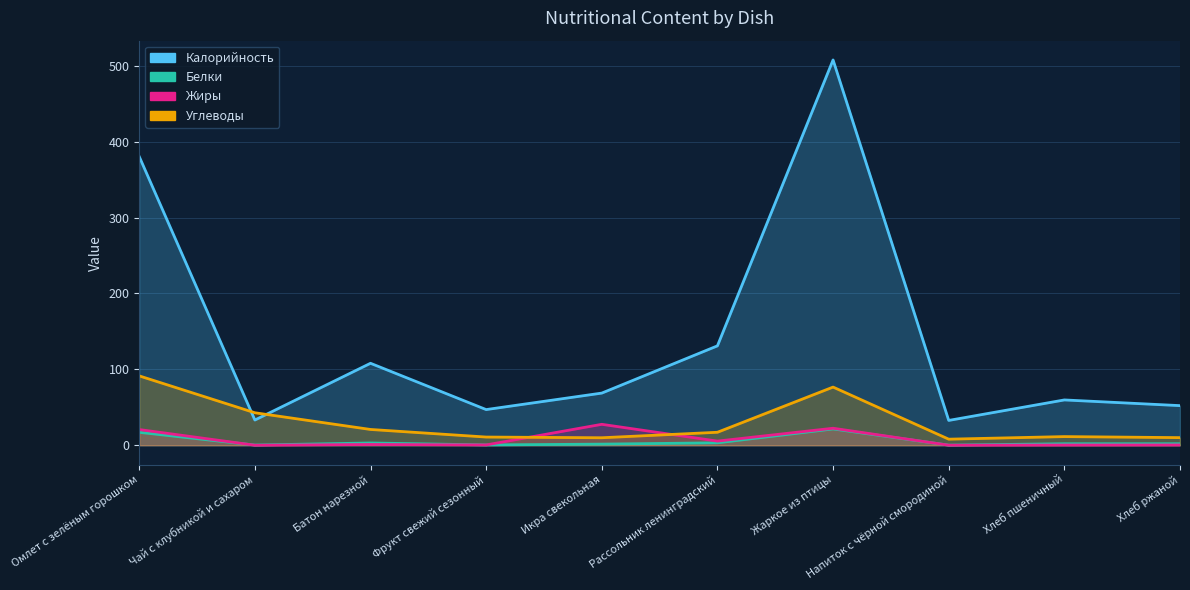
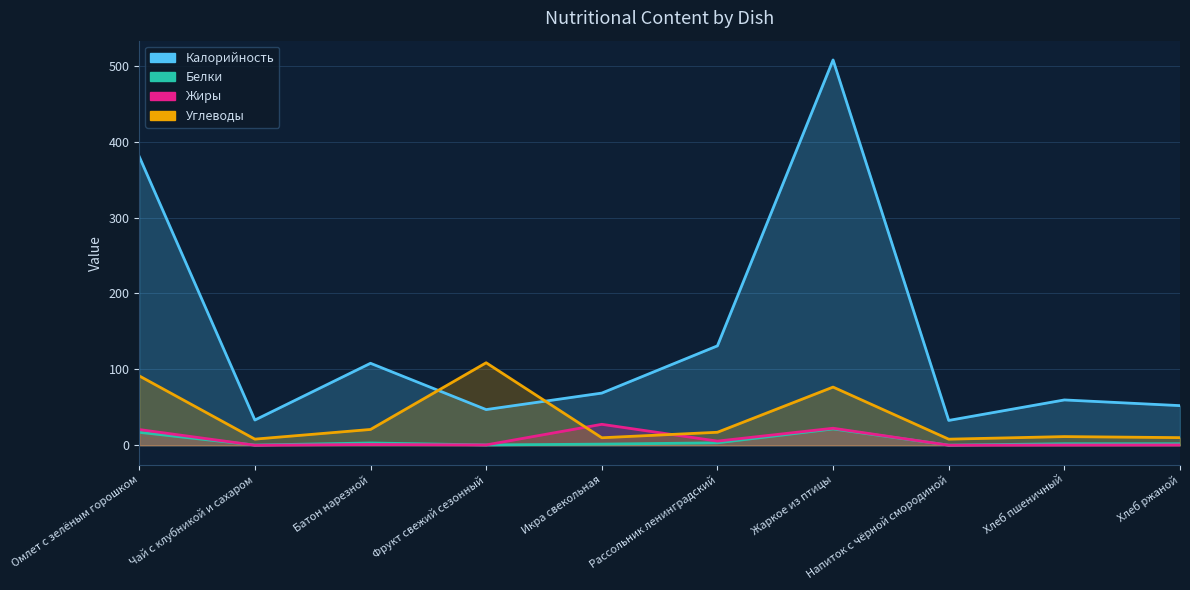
Углеводы, Чай с клубникой и сахаром: 40 -> 10
Углеводы, Фрукт свежий сезонный: 10 -> 110
